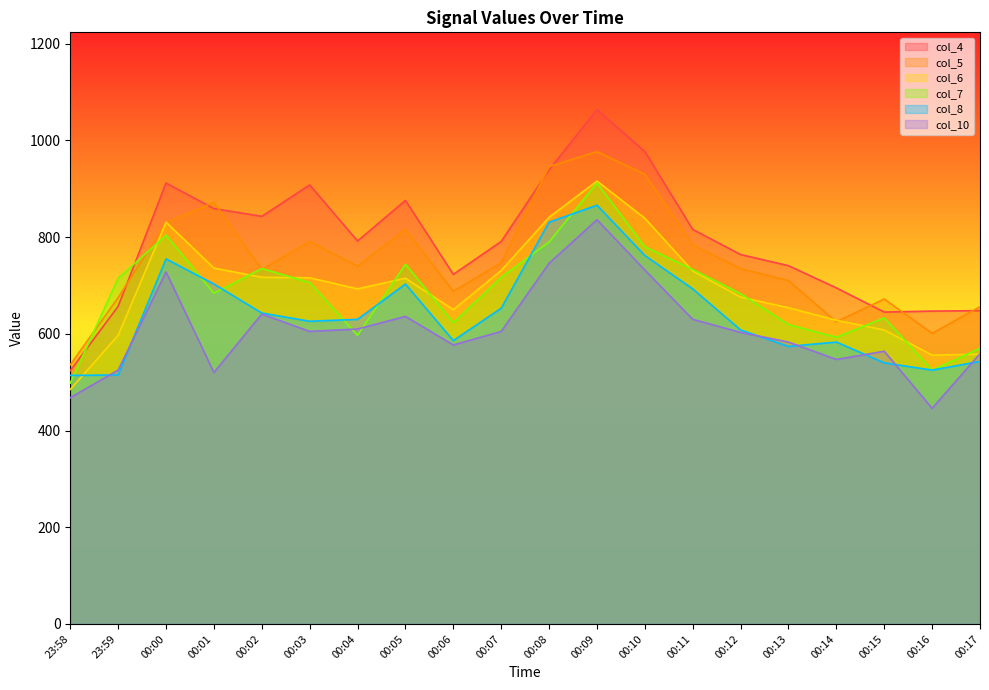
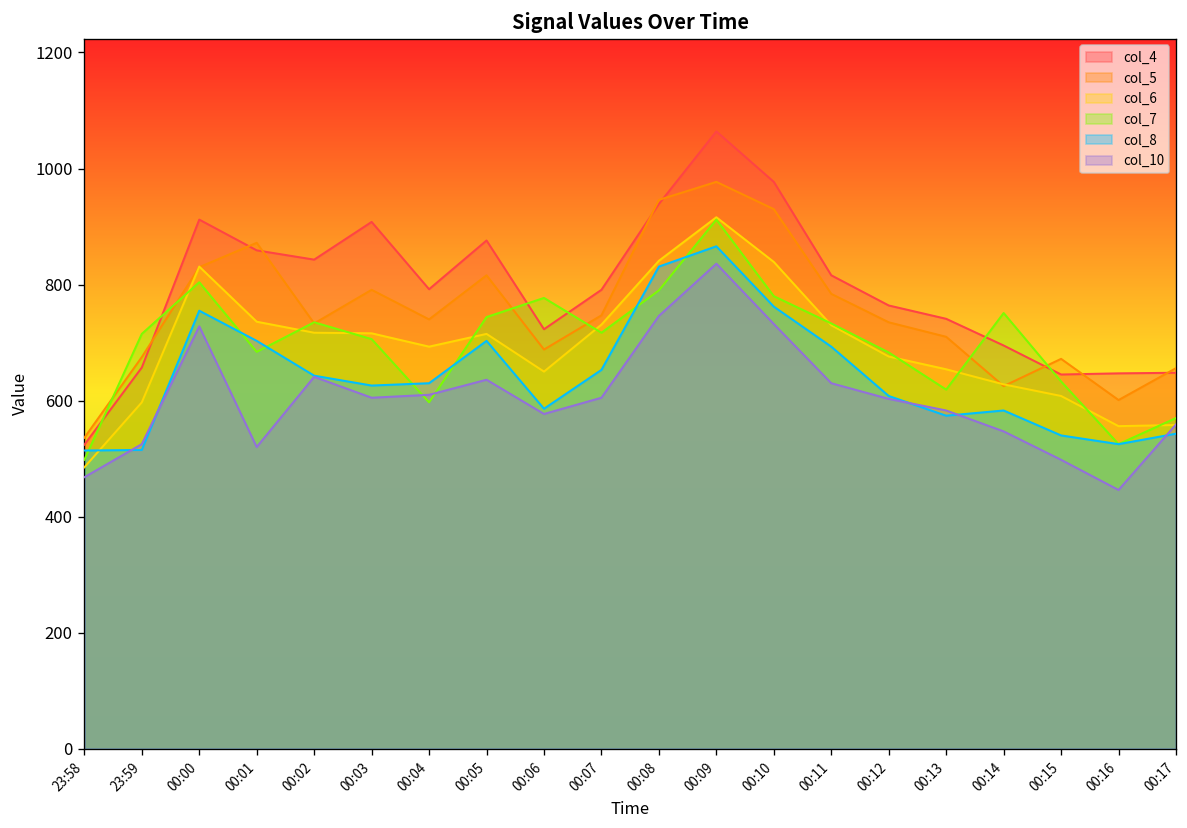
col_7, 00:06: 620 -> 780
col_7, 00:14: 590 -> 750
col_10, 00:15: 560 -> 500
